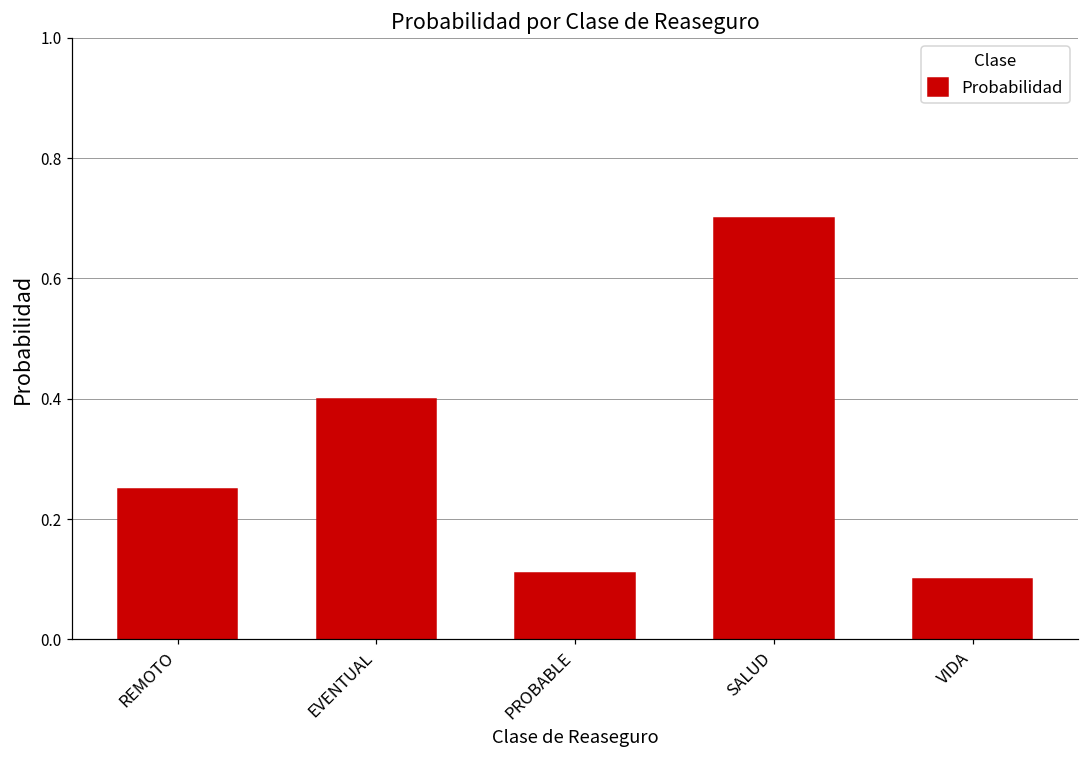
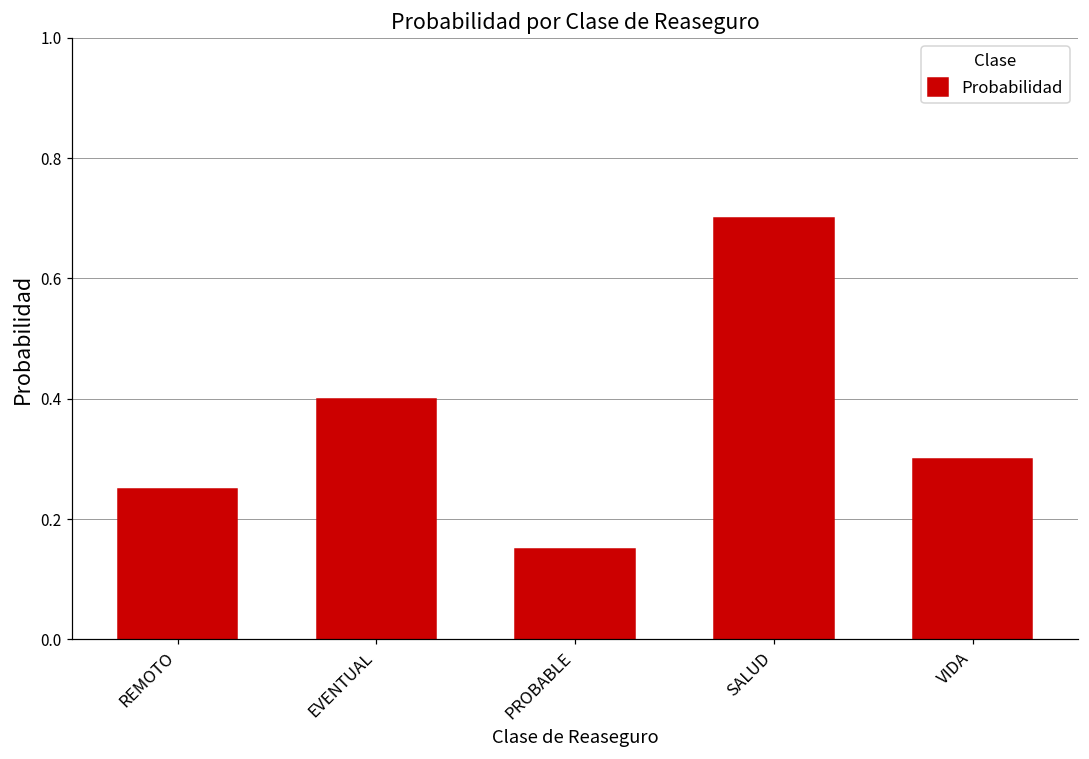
PROBABLE: 0.11 -> 0.15
VIDA: 0.1 -> 0.3
